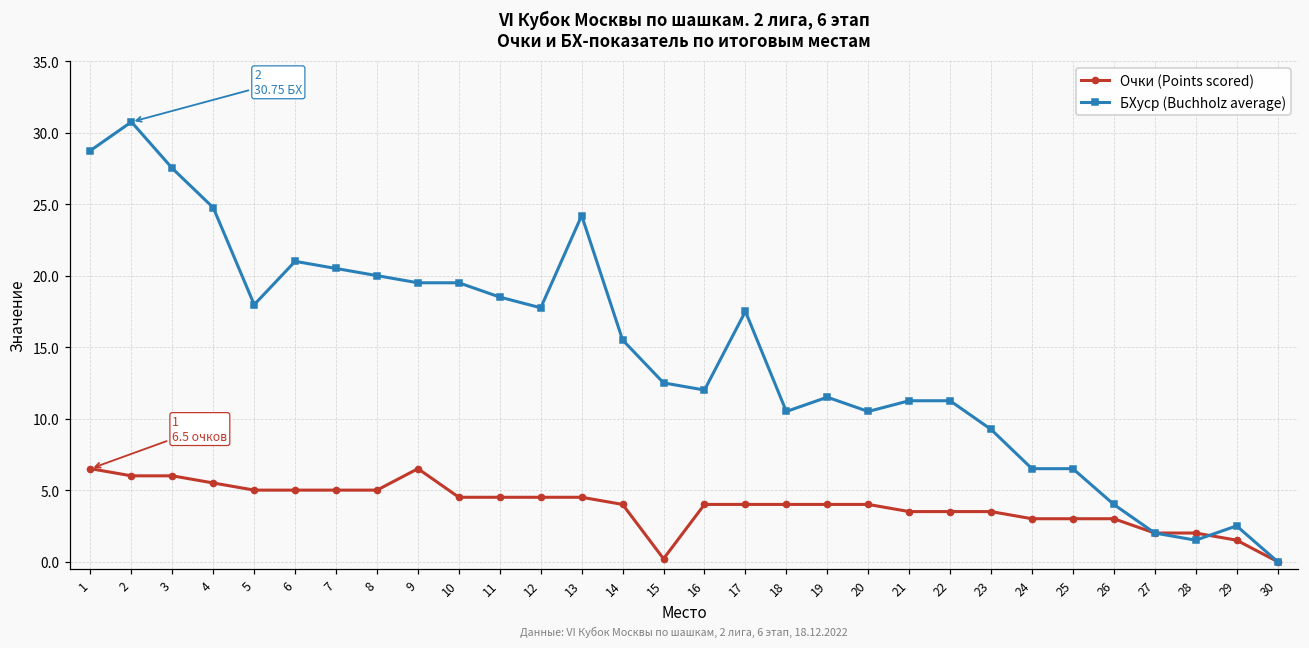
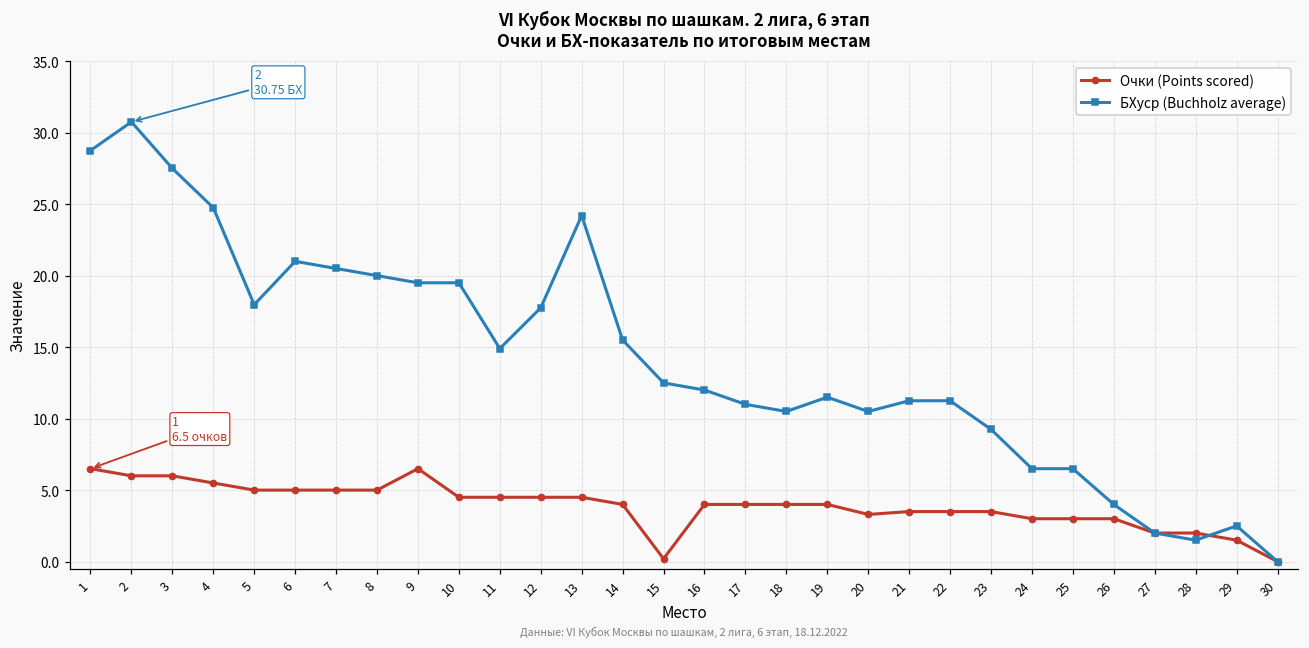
БХуср (Buchholz average), 11: 18.5 -> 14.9
БХуср (Buchholz average), 17: 17.5 -> 11.0
Очки (Points scored), 20: 4.0 -> 3.3
